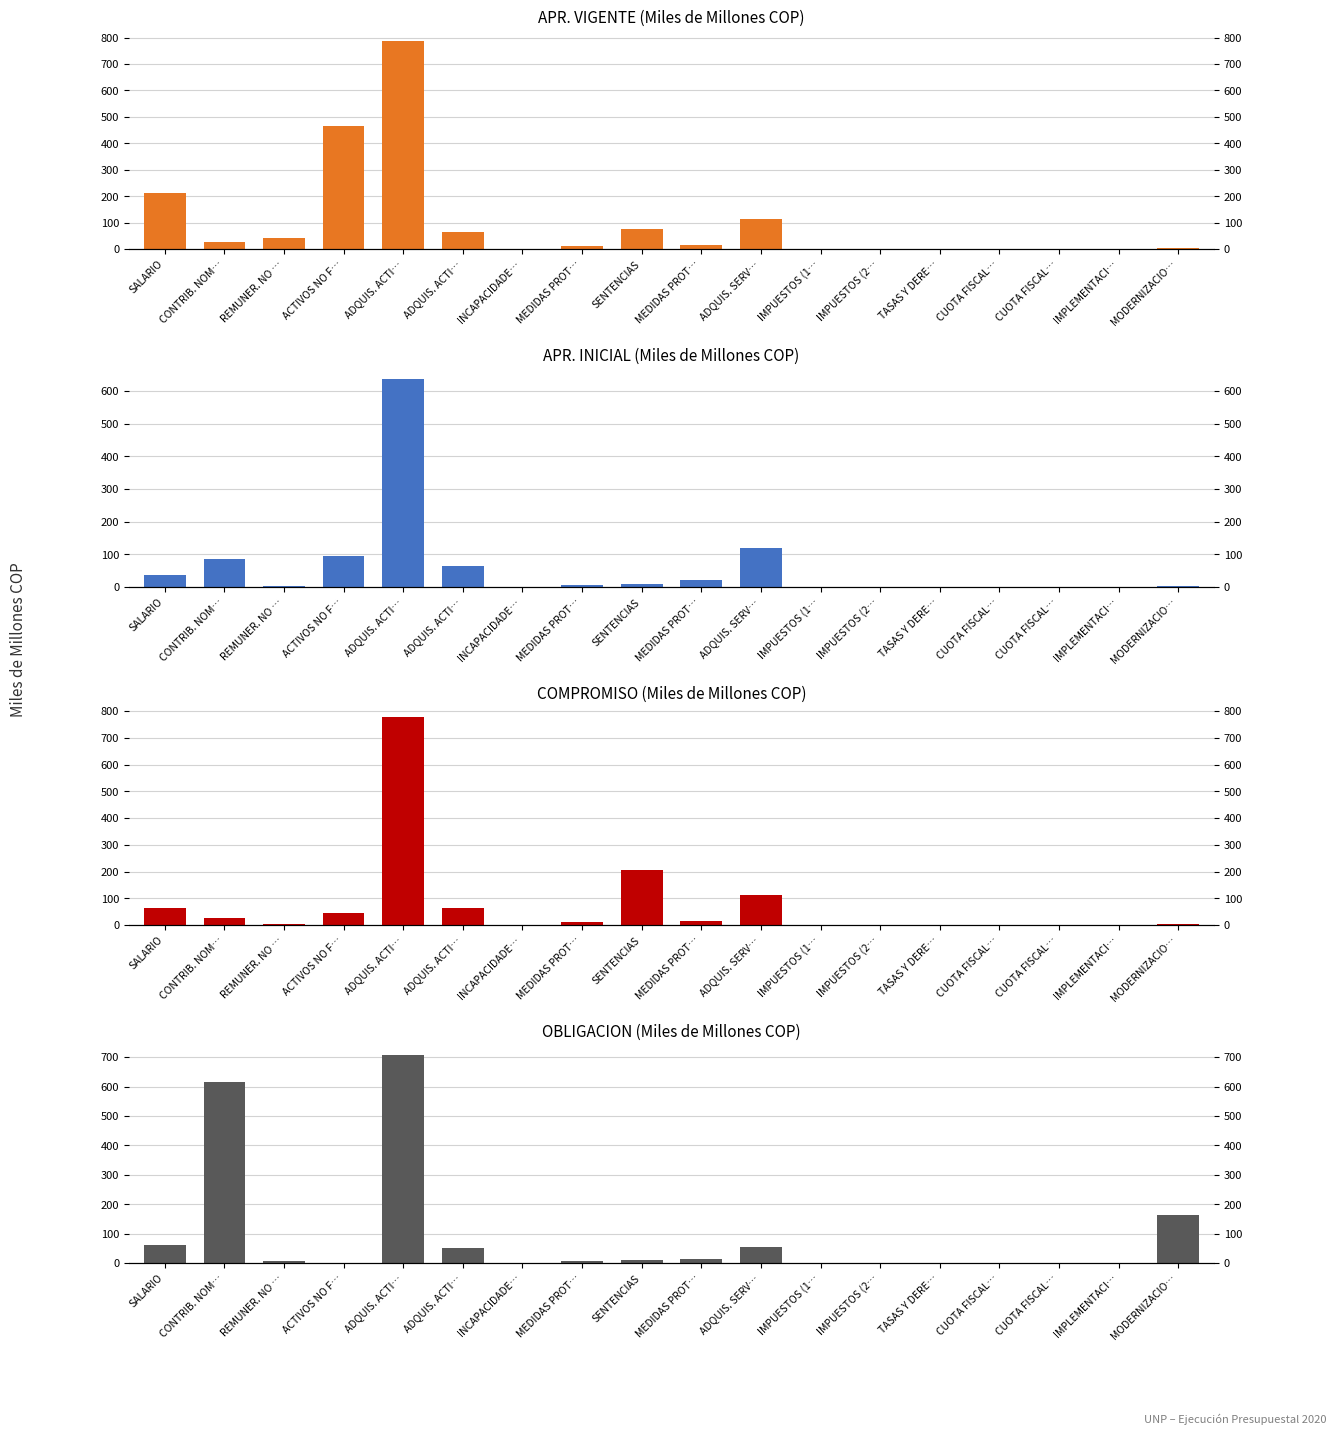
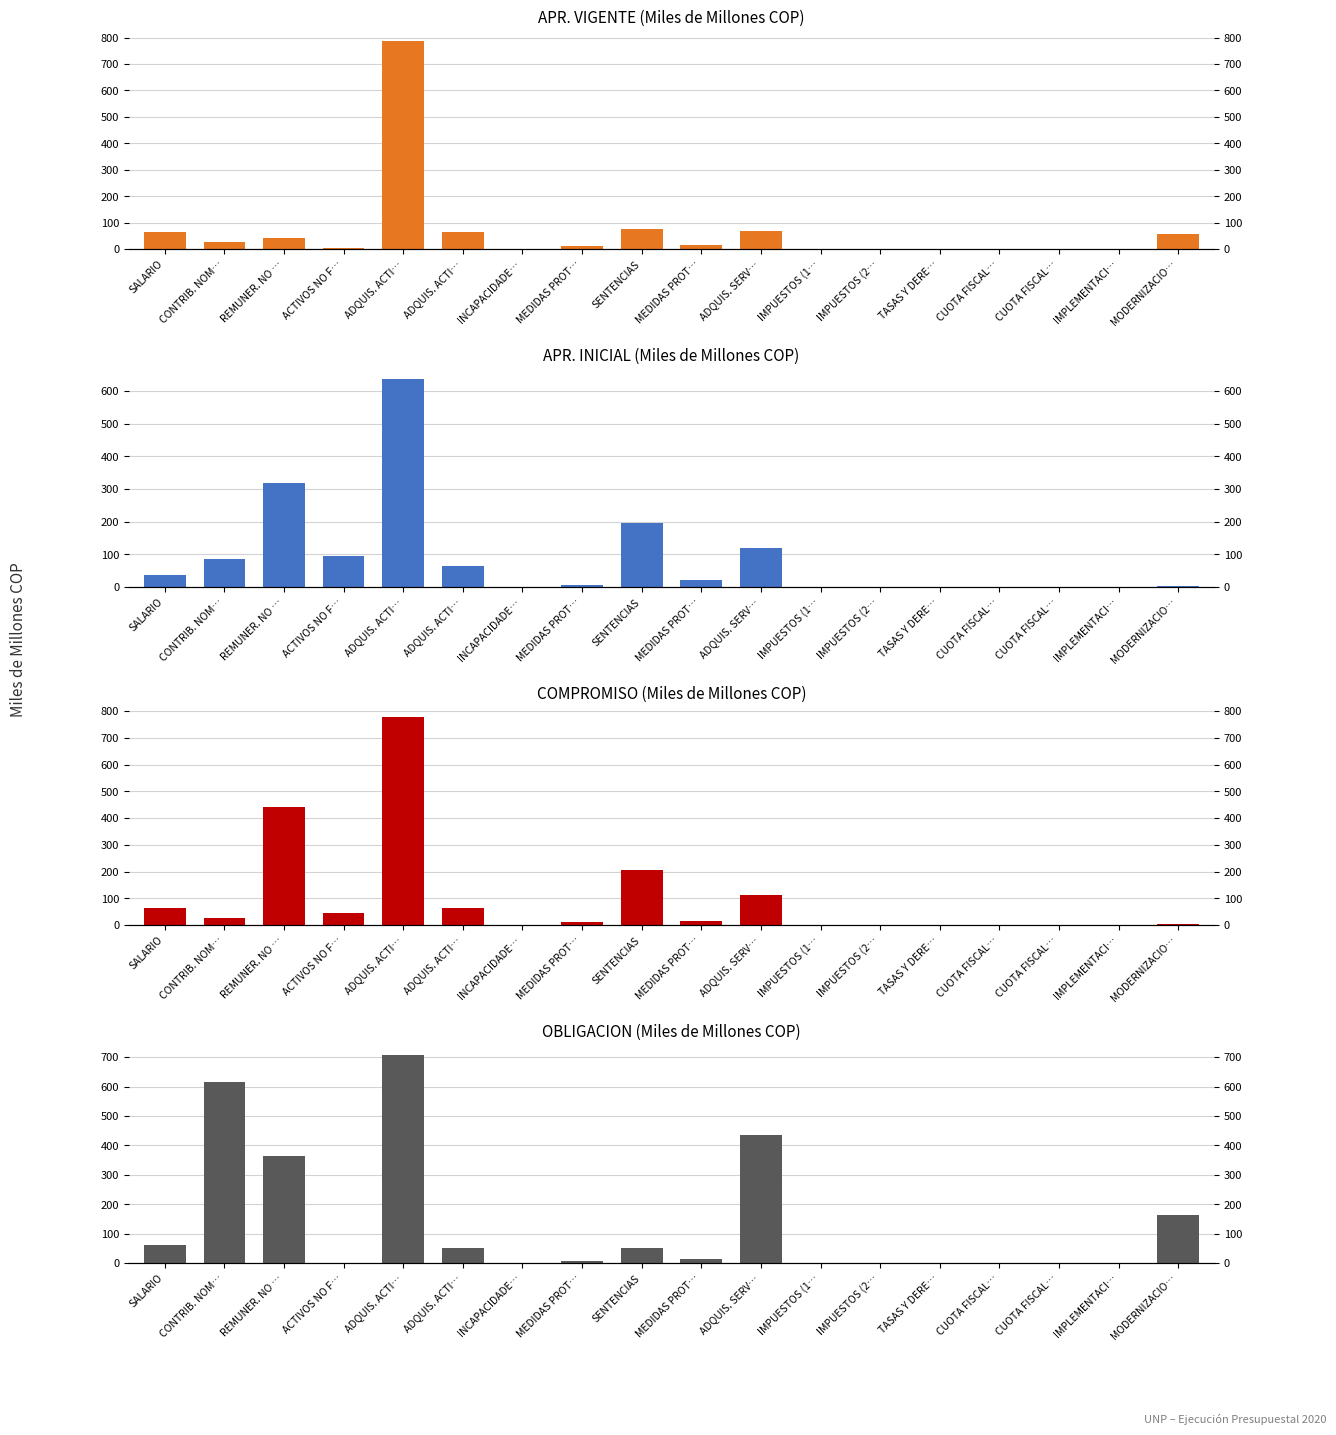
APR. VIGENTE (Miles de Millones COP), SALARIO: 210 -> 60
APR. VIGENTE (Miles de Millones COP), ACTIVOS NO F…: 470 -> 0
APR. VIGENTE (Miles de Millones COP), ADQUIS. SERV…: 120 -> 70
APR. VIGENTE (Miles de Millones COP), MODERNIZACIO…: 0 -> 60
APR. INICIAL (Miles de Millones COP), REMUNER. NO …: 0 -> 320
APR. INICIAL (Miles de Millones COP), SENTENCIAS: 10 -> 200
COMPROMISO (Miles de Millones COP), REMUNER. NO …: 10 -> 440
OBLIGACION (Miles de Millones COP), REMUNER. NO …: 10 -> 360
OBLIGACION (Miles de Millones COP), SENTENCIAS: 10 -> 50
OBLIGACION (Miles de Millones COP), ADQUIS. SERV…: 50 -> 430
